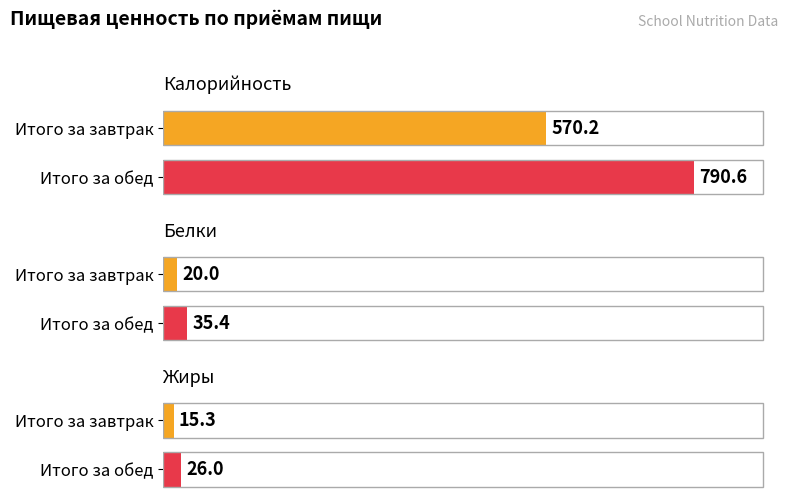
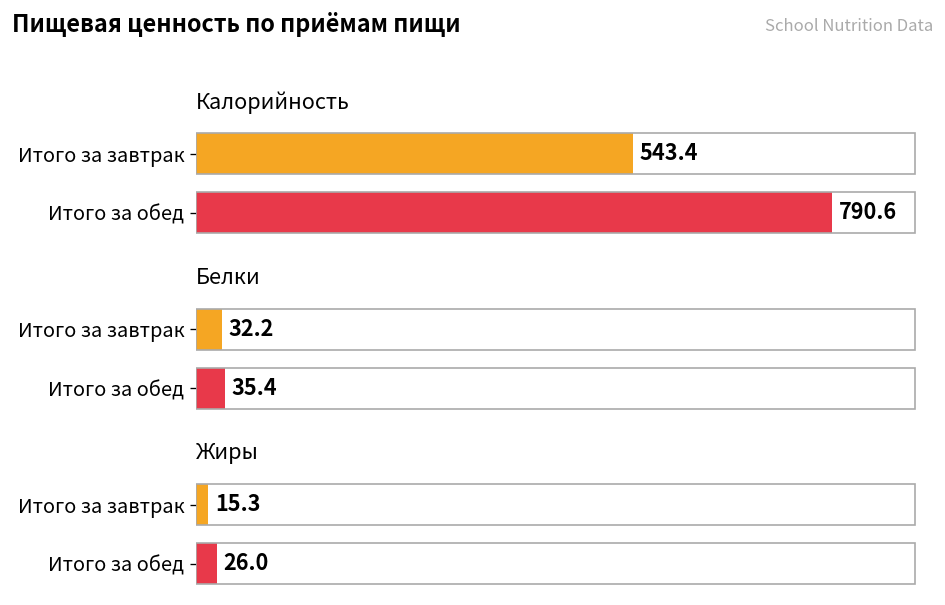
Калорийность, Итого за завтрак: 570.2 -> 543.4
Белки, Итого за завтрак: 20.0 -> 32.2
